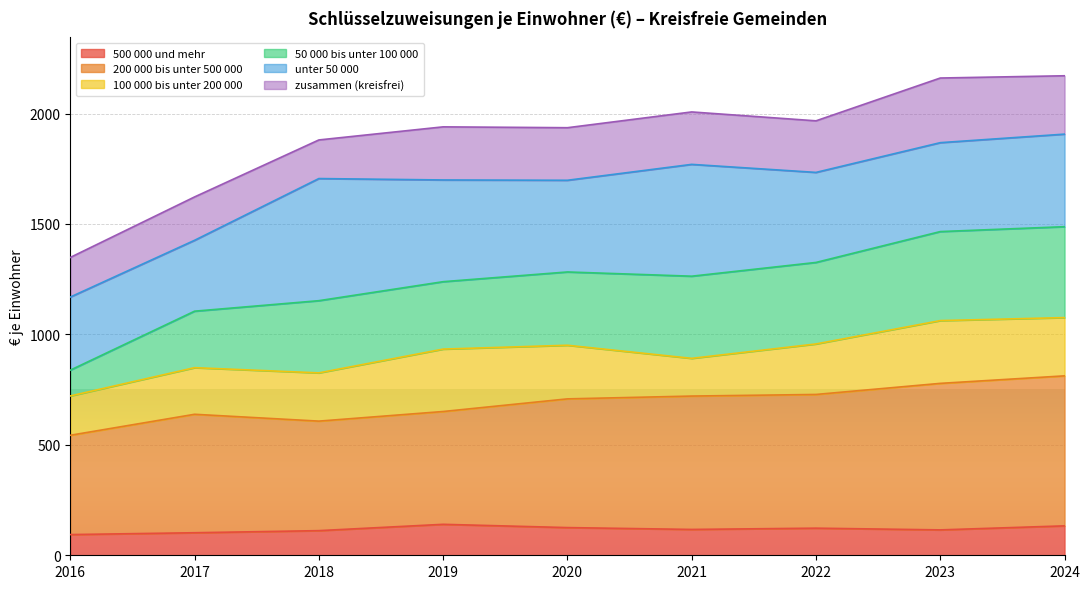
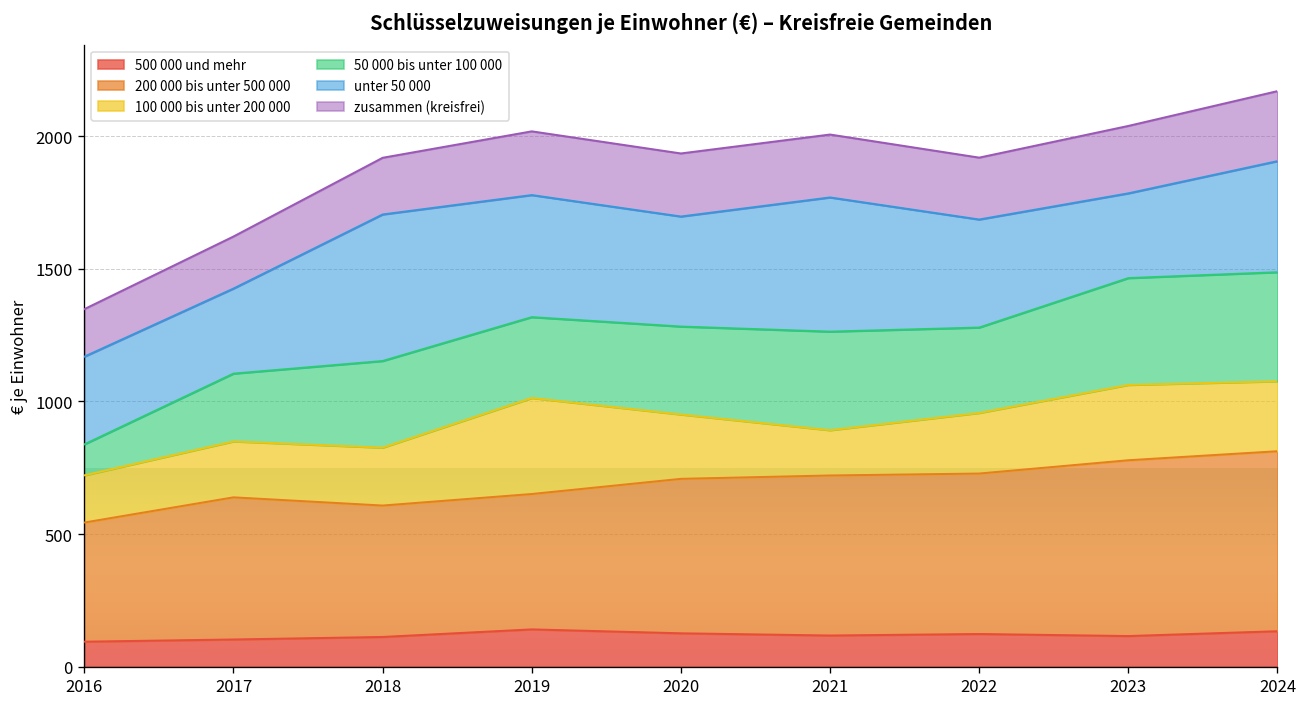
zusammen (kreisfrei), 2018: 170 -> 210
100 000 bis unter 200 000, 2019: 280 -> 360
50 000 bis unter 100 000, 2022: 370 -> 320
unter 50 000, 2023: 400 -> 320
zusammen (kreisfrei), 2023: 290 -> 250
